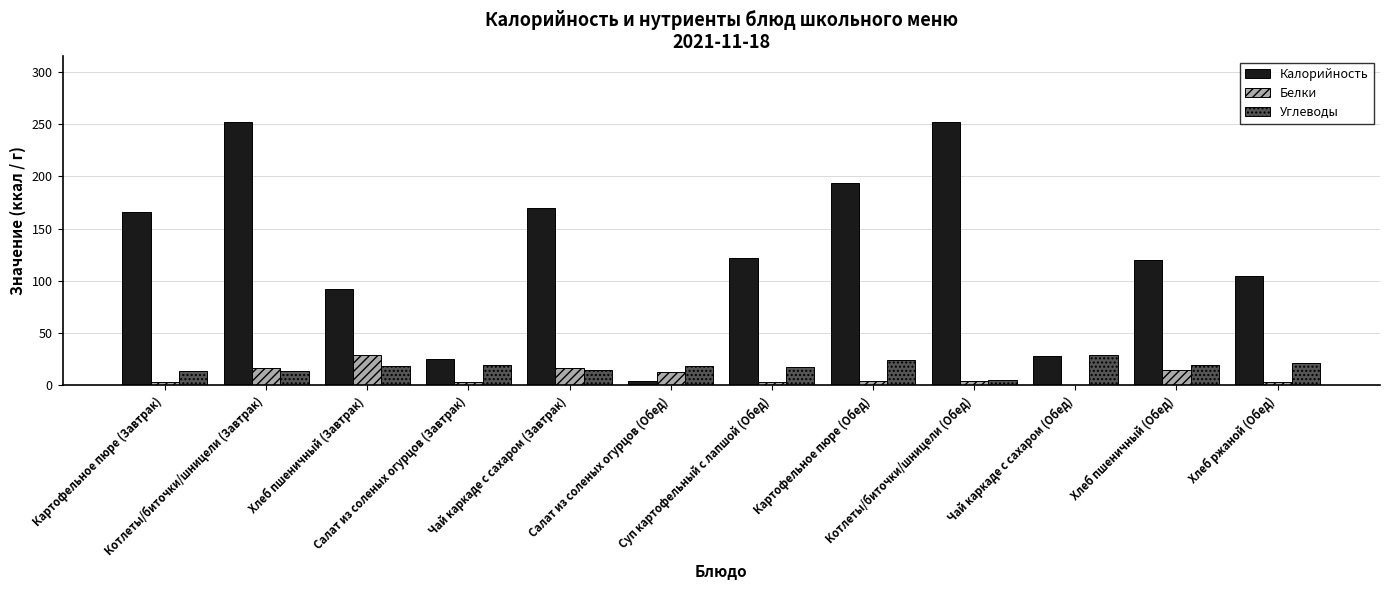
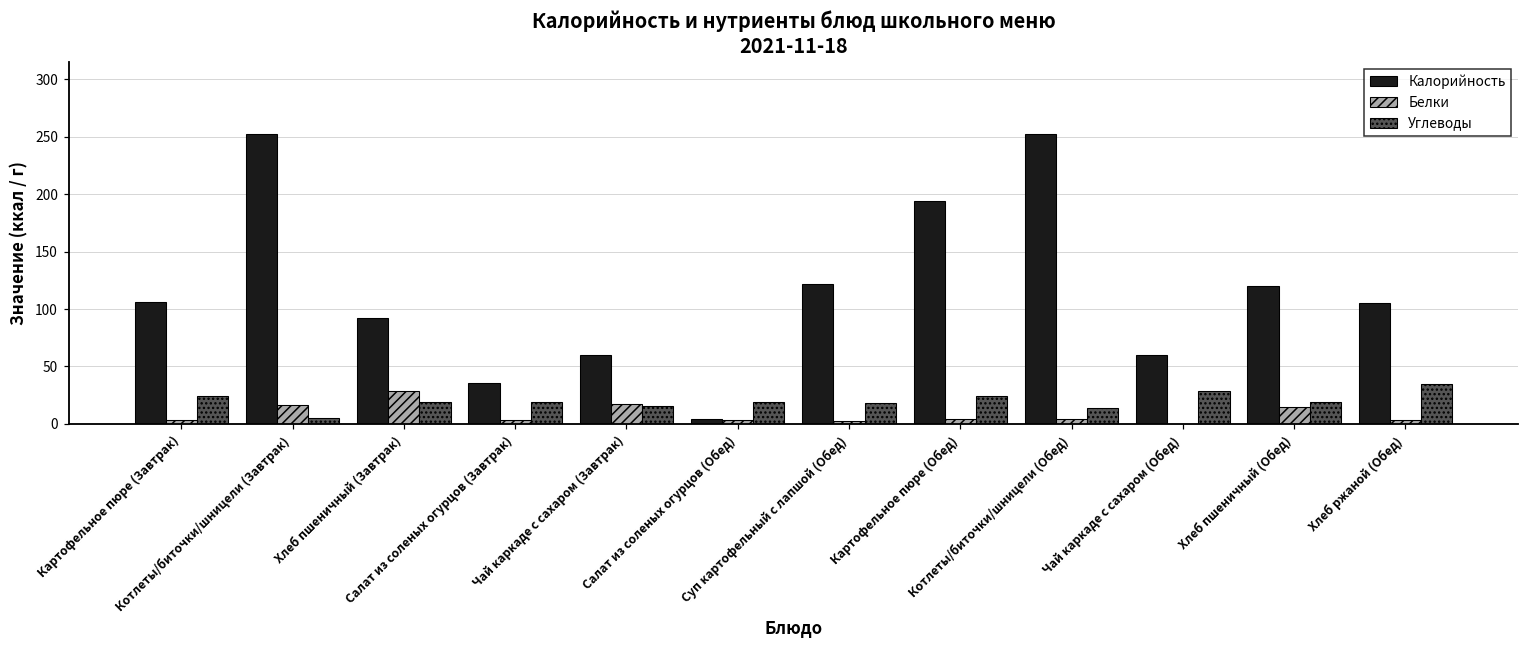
Калорийность, Картофельное пюре (Завтрак): 166 -> 106
Углеводы, Картофельное пюре (Завтрак): 14 -> 24
Углеводы, Котлеты/биточки/шницели (Завтрак): 14 -> 6
Калорийность, Салат из соленых огурцов (Завтрак): 25 -> 36
Калорийность, Чай каркаде с сахаром (Завтрак): 170 -> 60
Белки, Салат из соленых огурцов (Обед): 13 -> 3
Углеводы, Котлеты/биточки/шницели (Обед): 5 -> 14
Калорийность, Чай каркаде с сахаром (Обед): 28 -> 60
Углеводы, Хлеб ржаной (Обед): 21 -> 35
